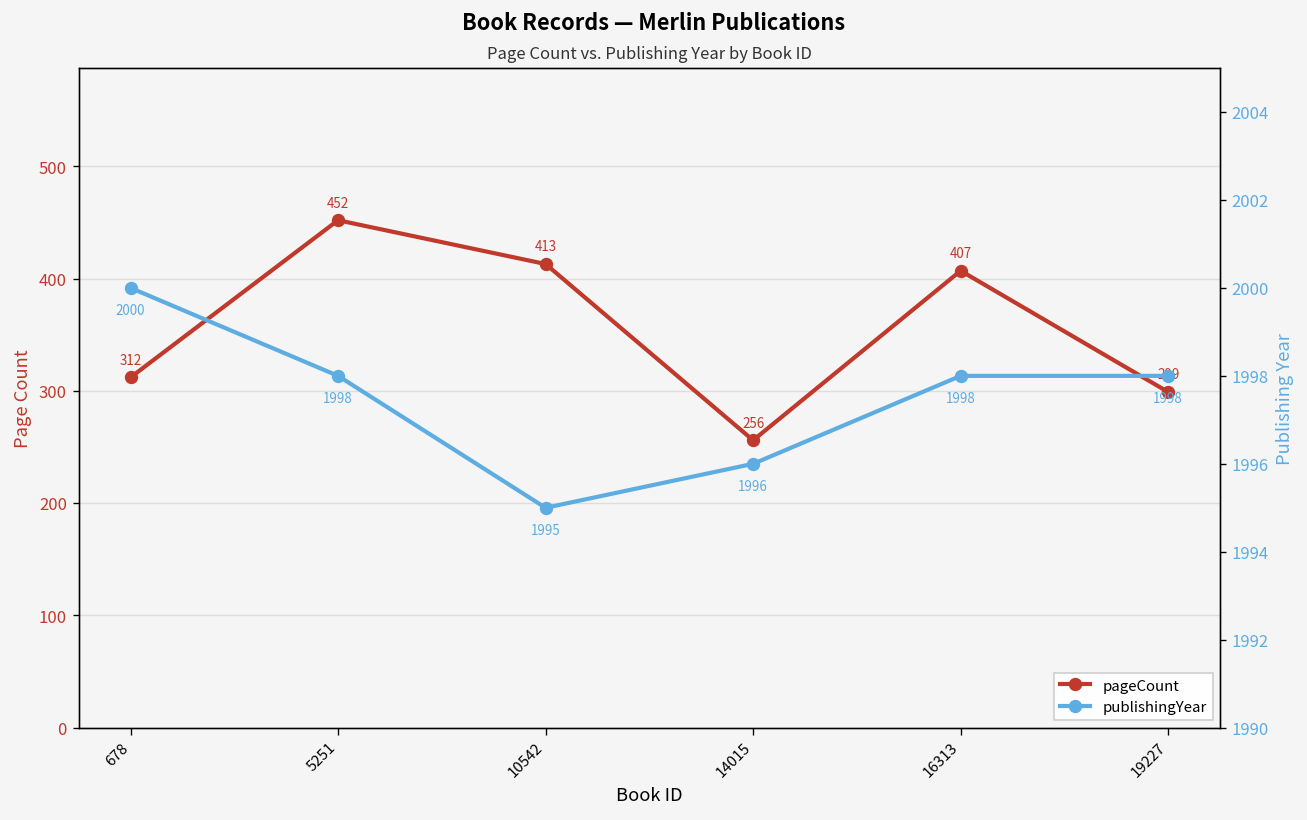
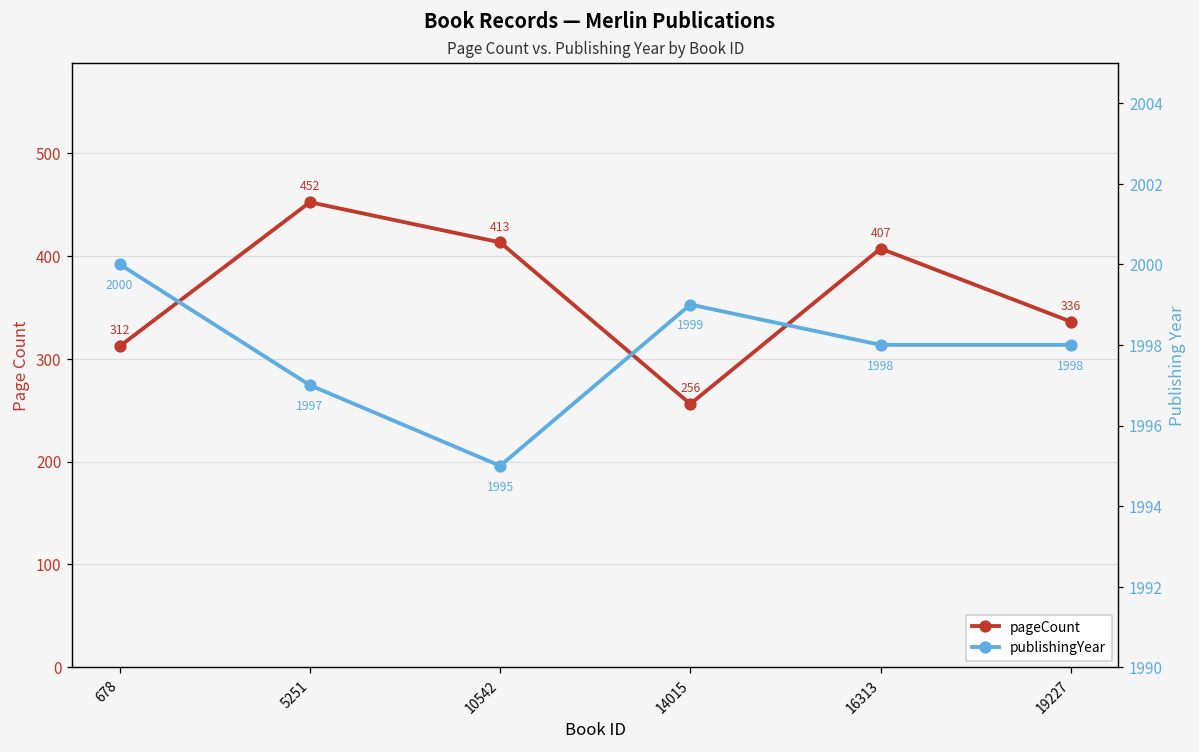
pageCount, 19227: 299 -> 336
publishingYear, 5251: 1998 -> 1997
publishingYear, 14015: 1996 -> 1999
